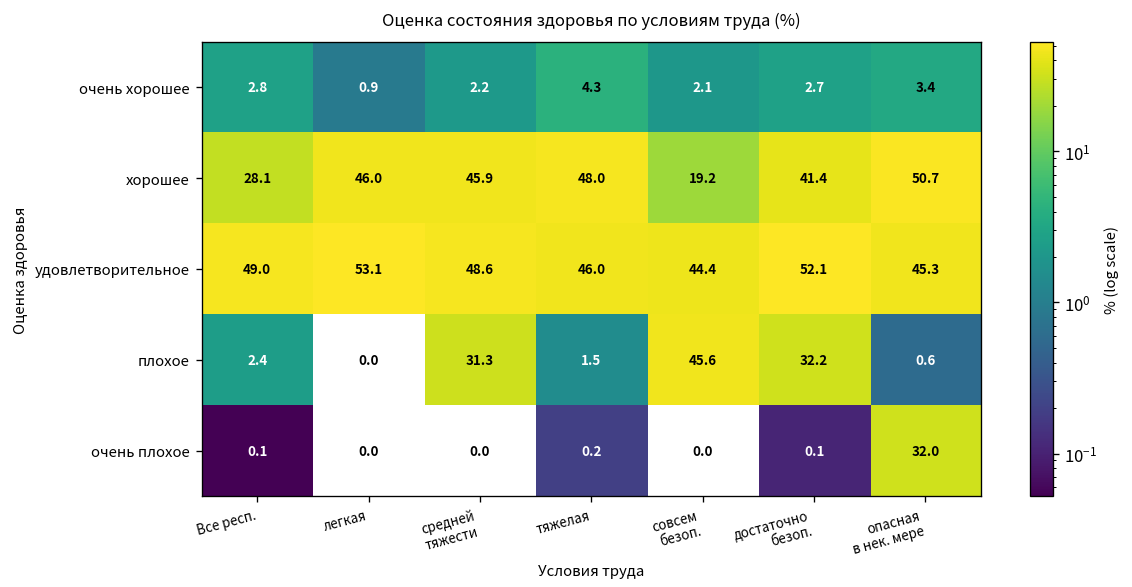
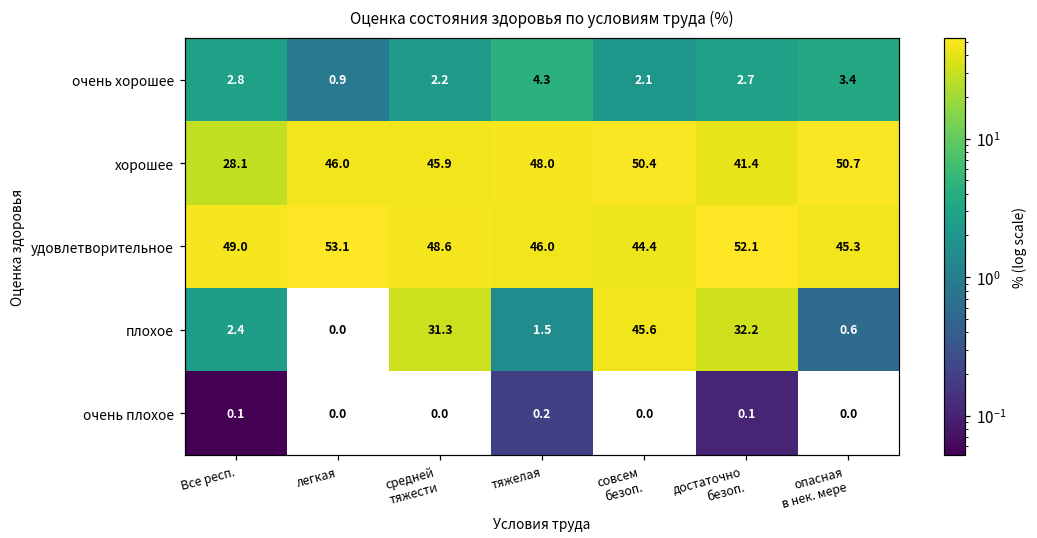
хорошее, совсем безоп.: 19.2 -> 50.4
очень плохое, опасная в нек. мере: 32.0 -> 0.0
